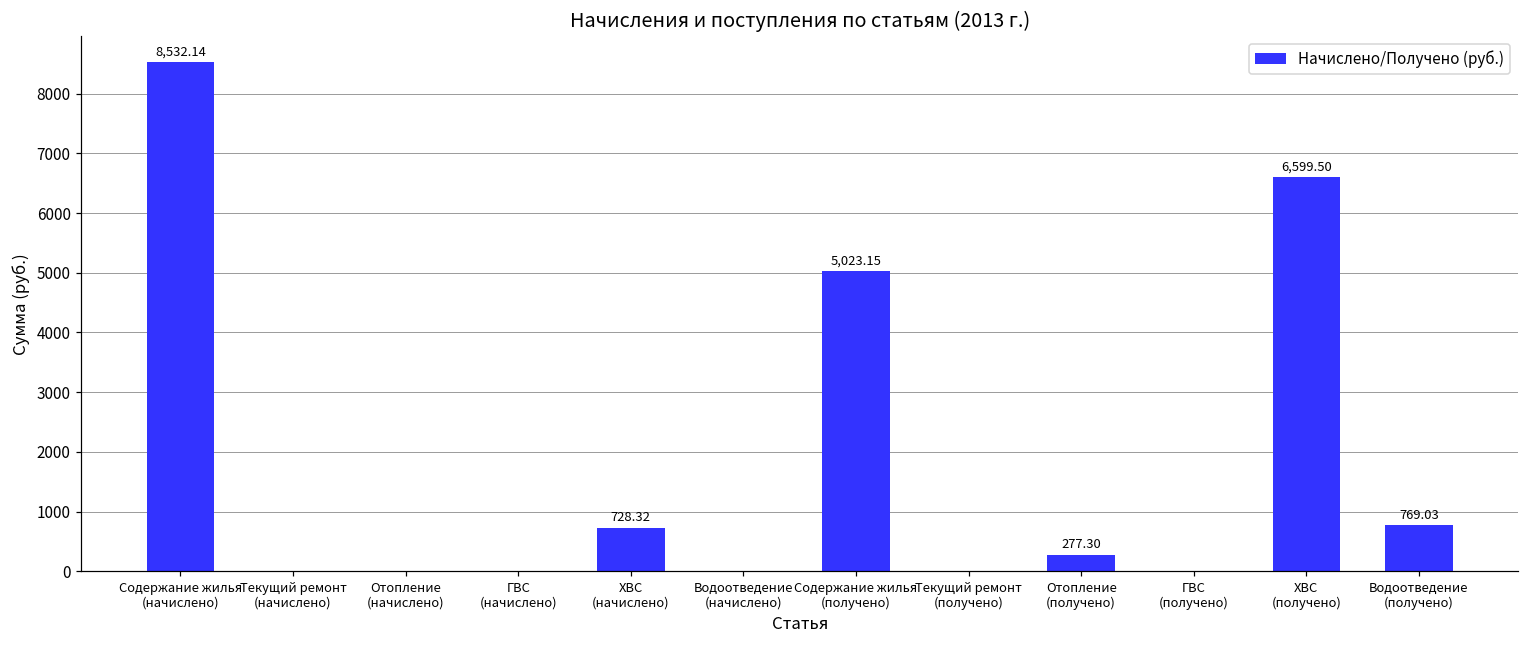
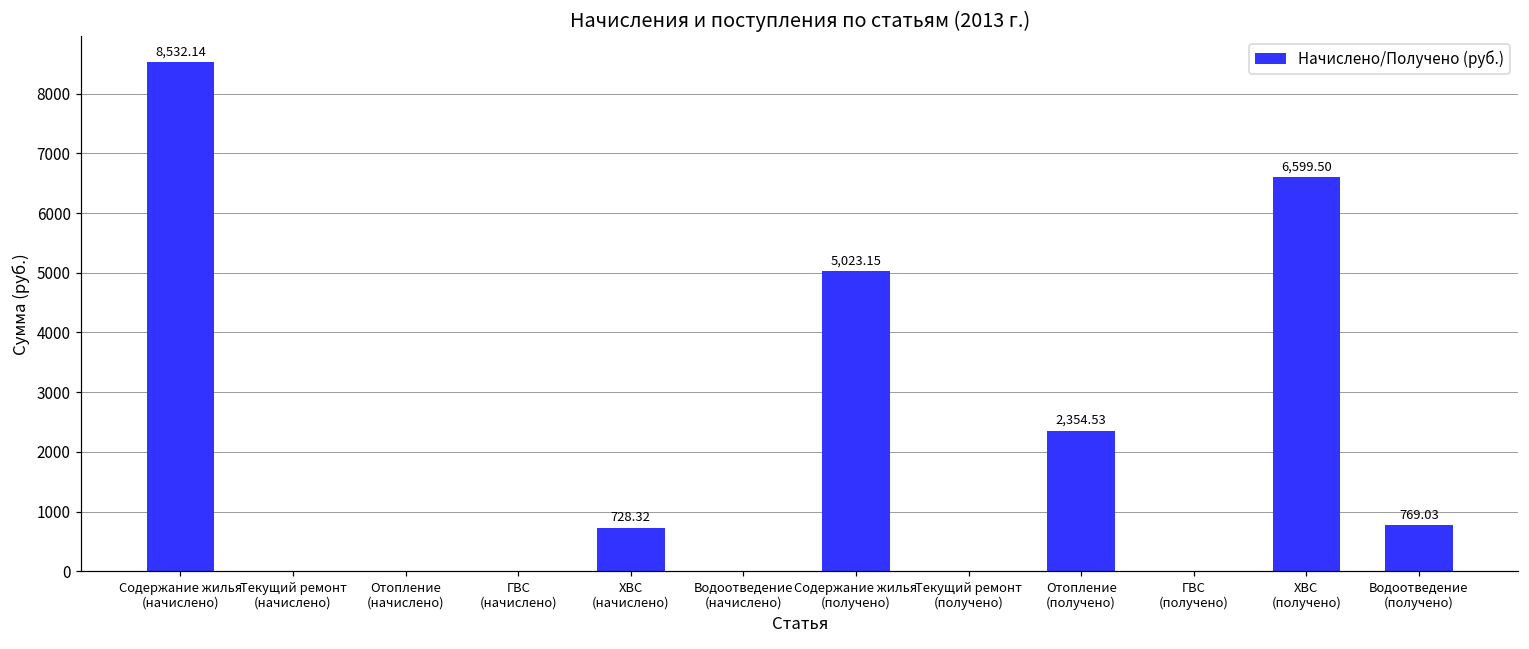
Отопление (получено): 277.30 -> 2,354.53
